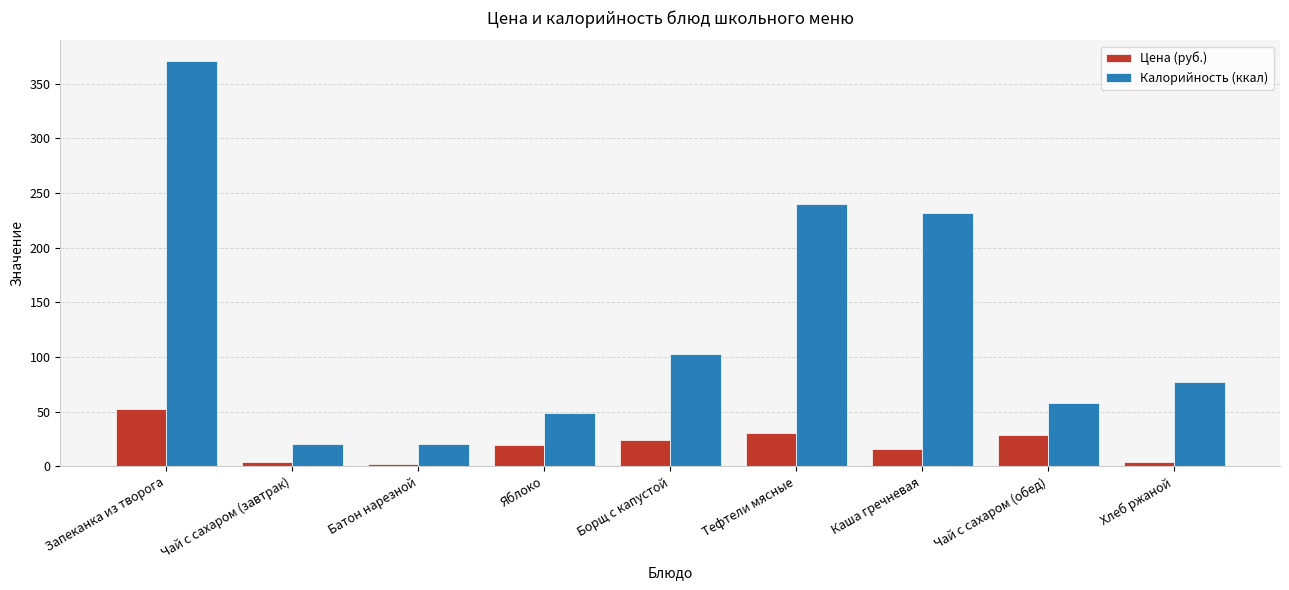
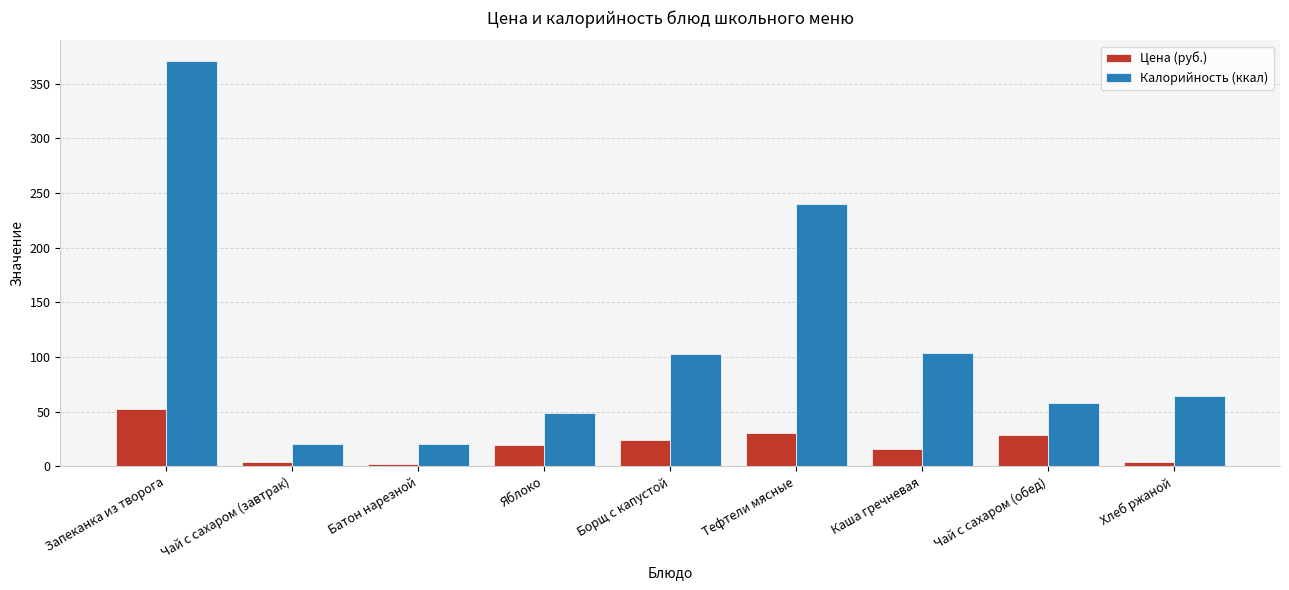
Калорийность (ккал), Каша гречневая: 232 -> 104
Калорийность (ккал), Хлеб ржаной: 77 -> 64
